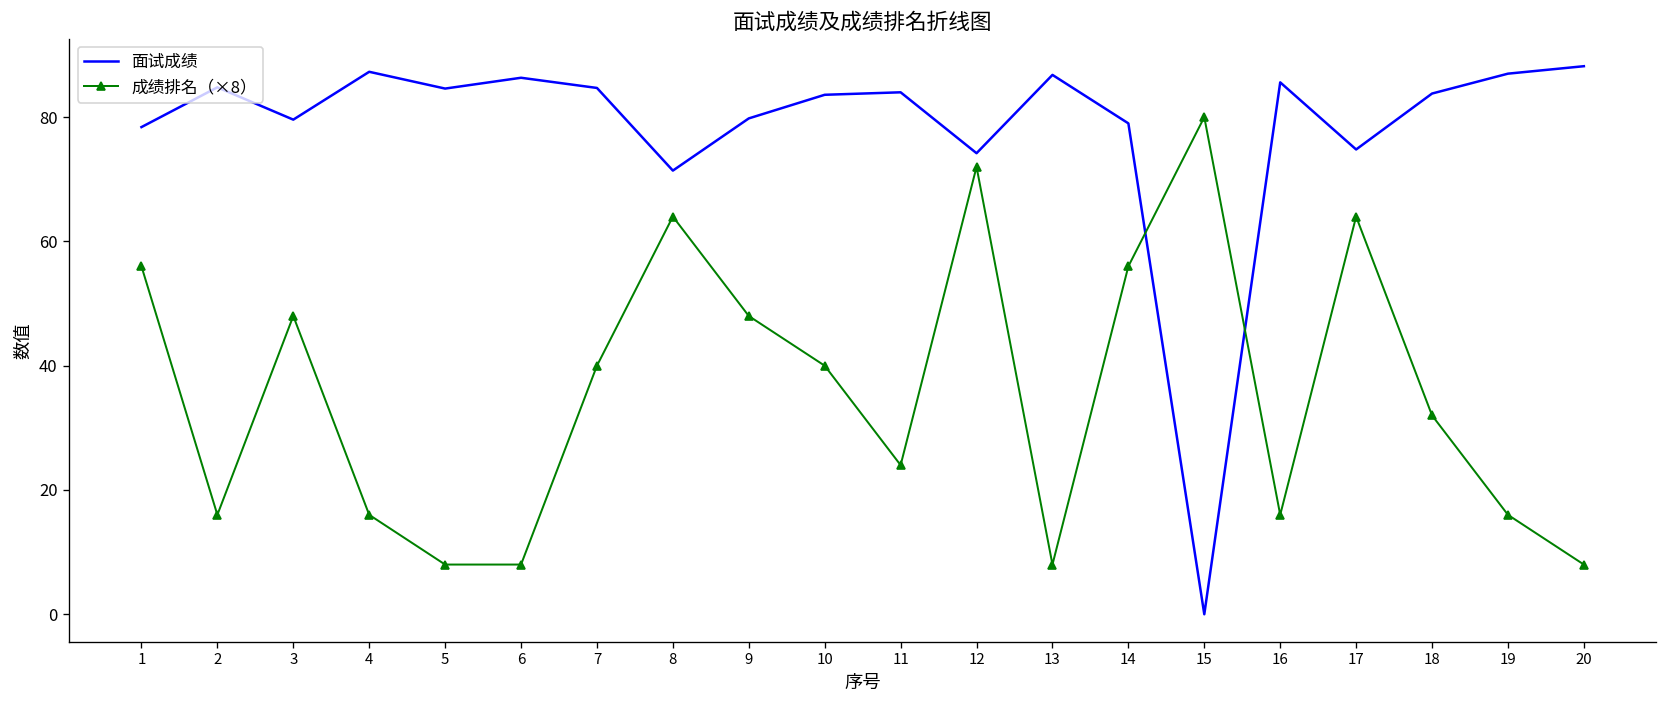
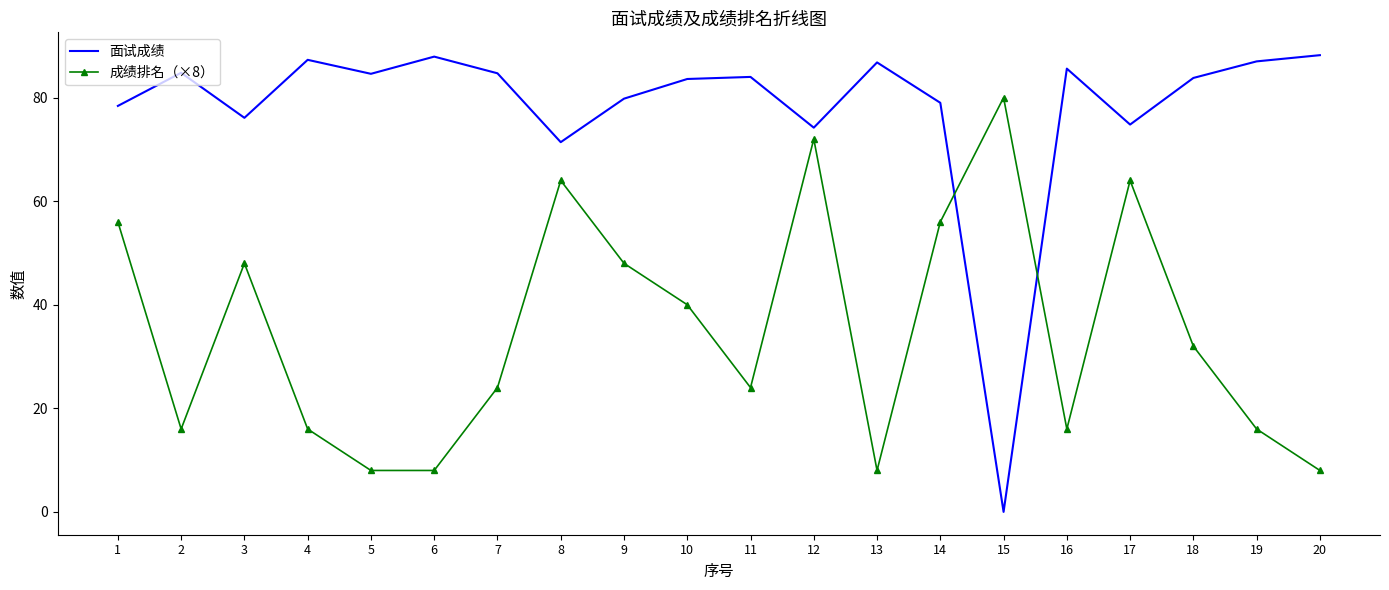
面试成绩, 3: 80 -> 76
面试成绩, 6: 86 -> 88
成绩排名（×8）, 7: 40 -> 24
